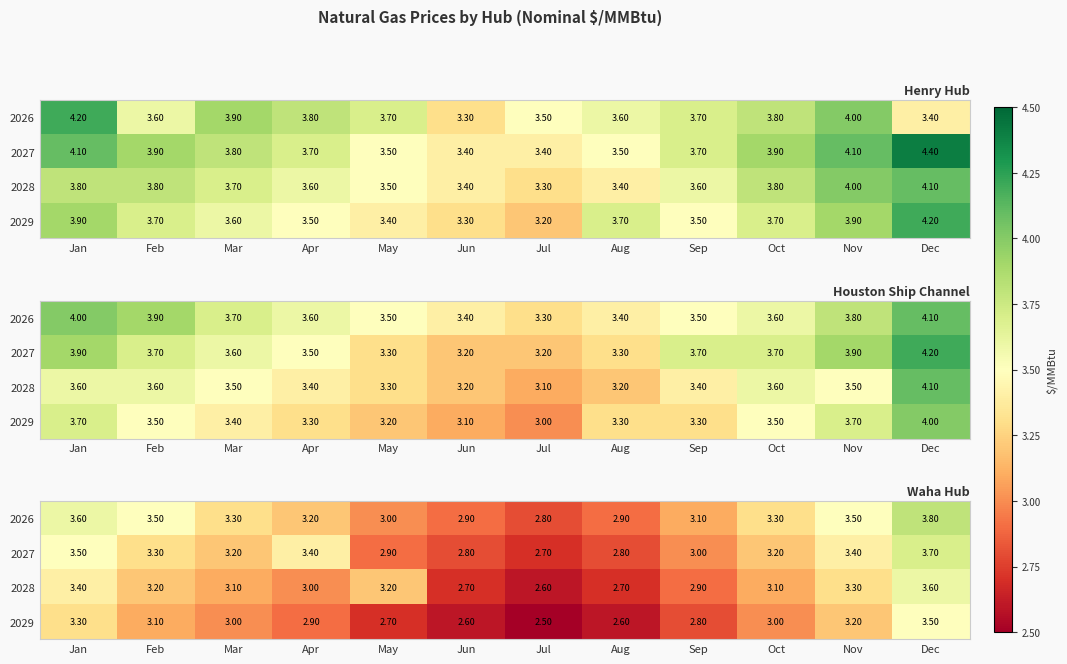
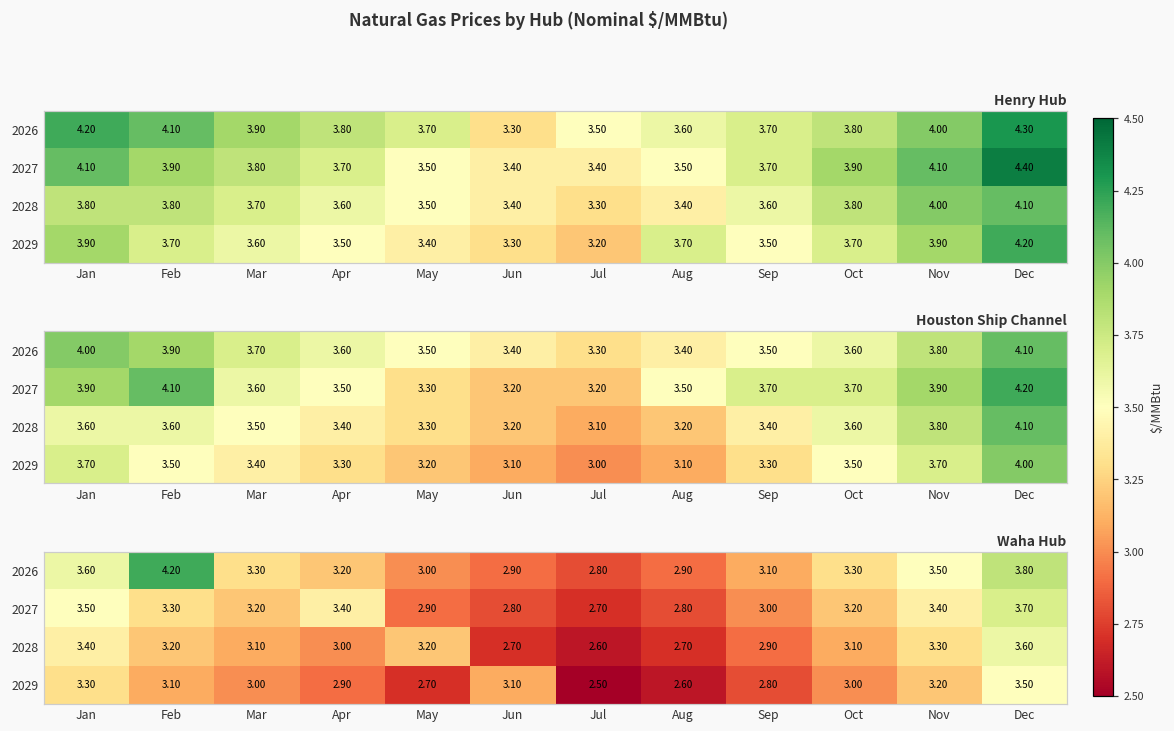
Henry Hub, 2026, Feb: 3.60 -> 4.10
Henry Hub, 2026, Dec: 3.40 -> 4.30
Houston Ship Channel, 2027, Feb: 3.70 -> 4.10
Houston Ship Channel, 2027, Aug: 3.30 -> 3.50
Houston Ship Channel, 2028, Nov: 3.50 -> 3.80
Houston Ship Channel, 2029, Aug: 3.30 -> 3.10
Waha Hub, 2026, Feb: 3.50 -> 4.20
Waha Hub, 2029, Jun: 2.60 -> 3.10
